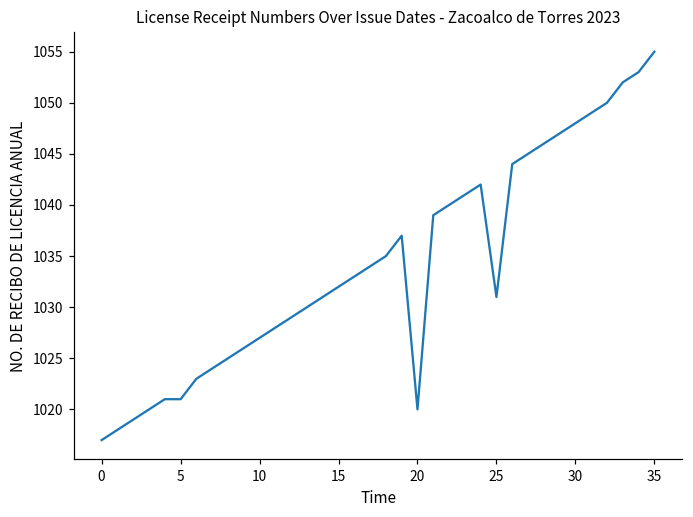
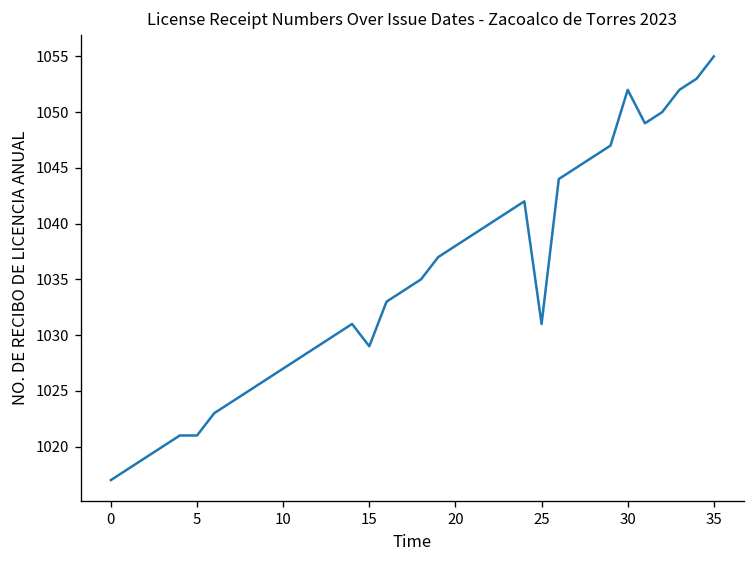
15: 1032 -> 1029
20: 1020 -> 1038
30: 1048 -> 1052
